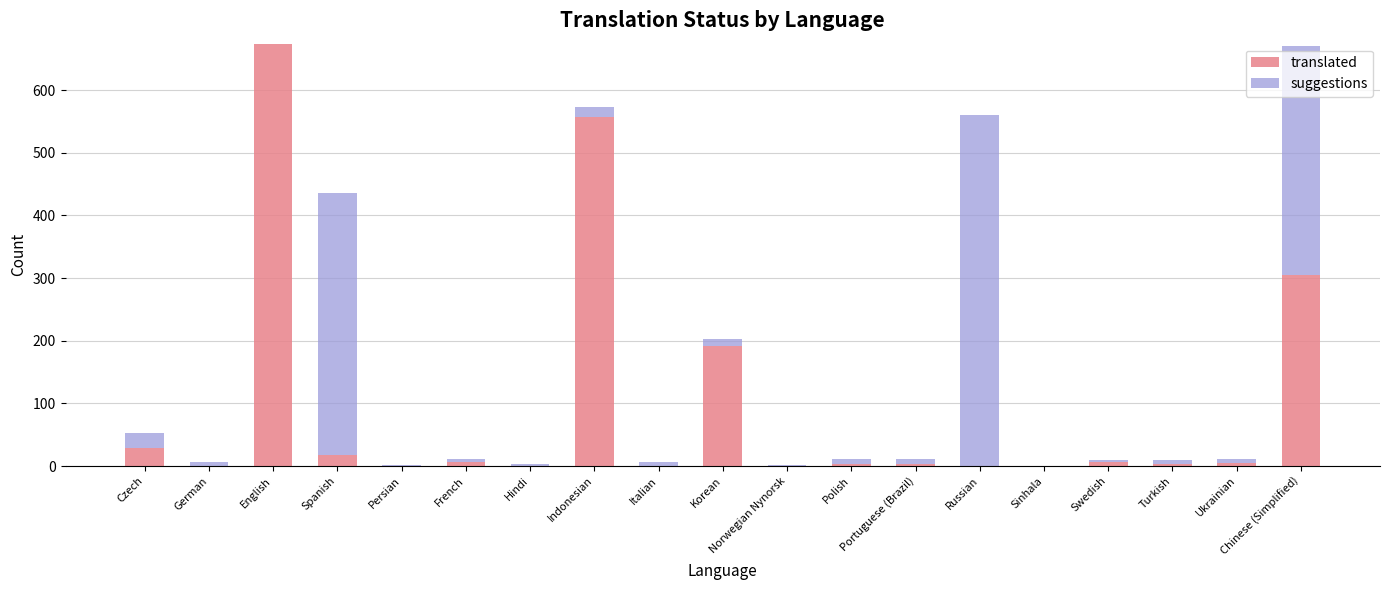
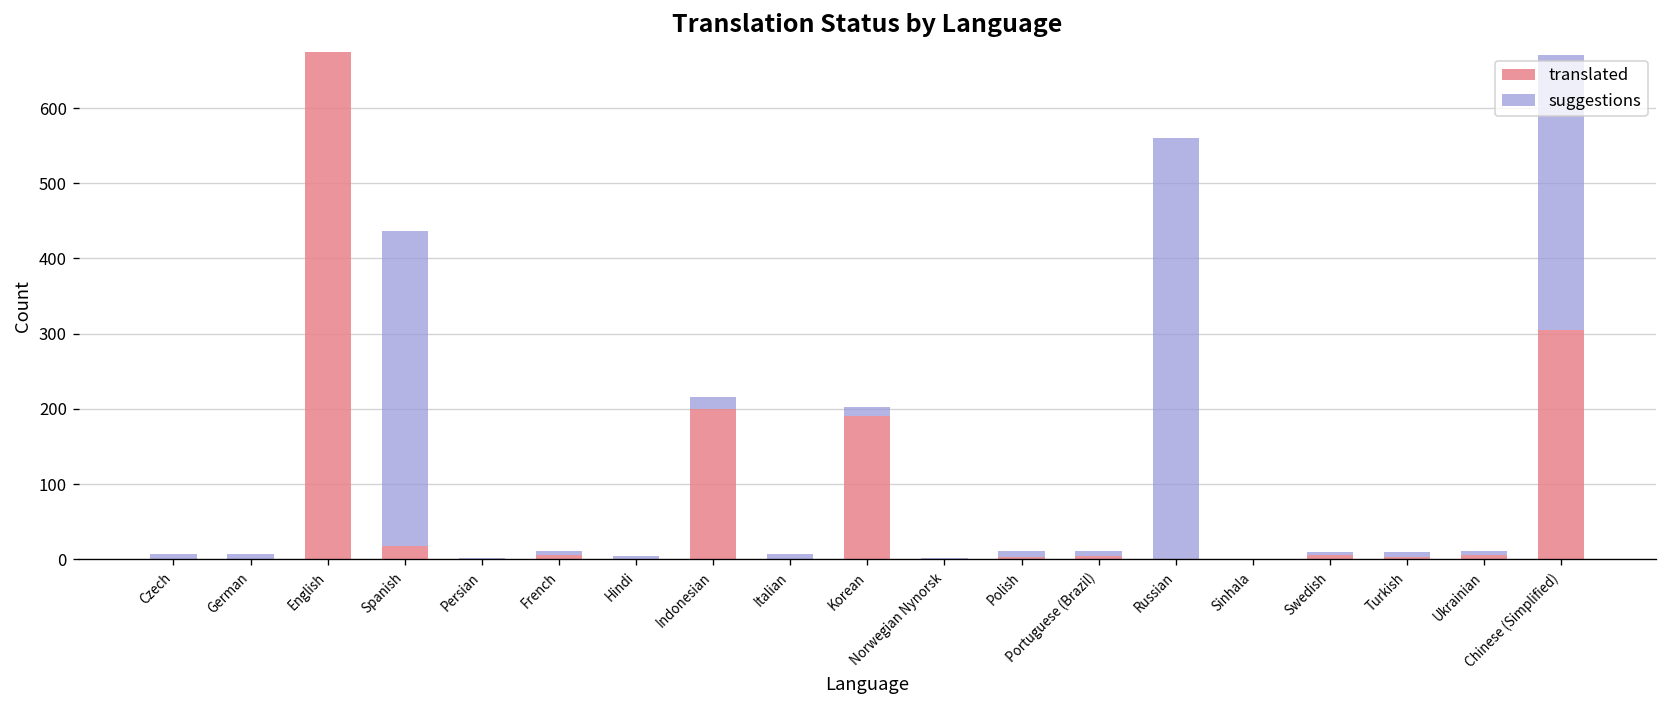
translated, Czech: 30 -> 0
suggestions, Czech: 20 -> 10
translated, Indonesian: 560 -> 200
